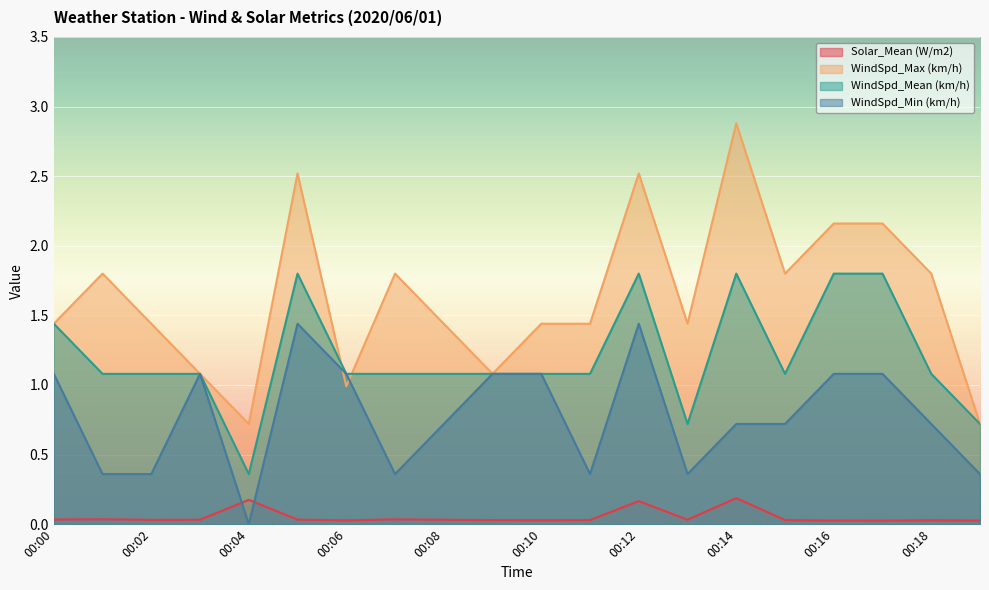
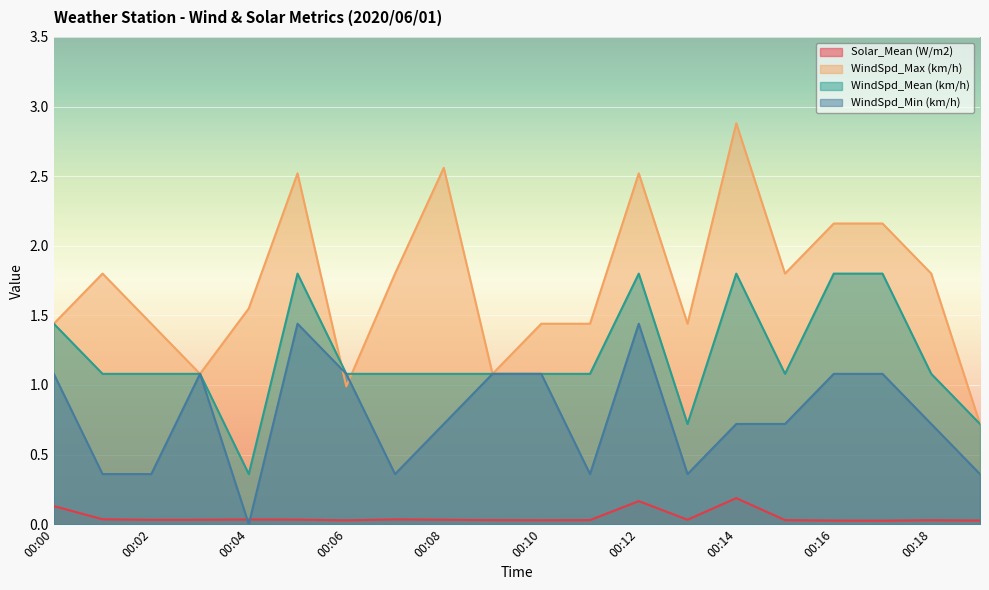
Solar_Mean (W/m2), 00:00: 0.03 -> 0.13
Solar_Mean (W/m2), 00:04: 0.17 -> 0.03
WindSpd_Max (km/h), 00:04: 0.72 -> 1.55
WindSpd_Max (km/h), 00:08: 1.44 -> 2.56
